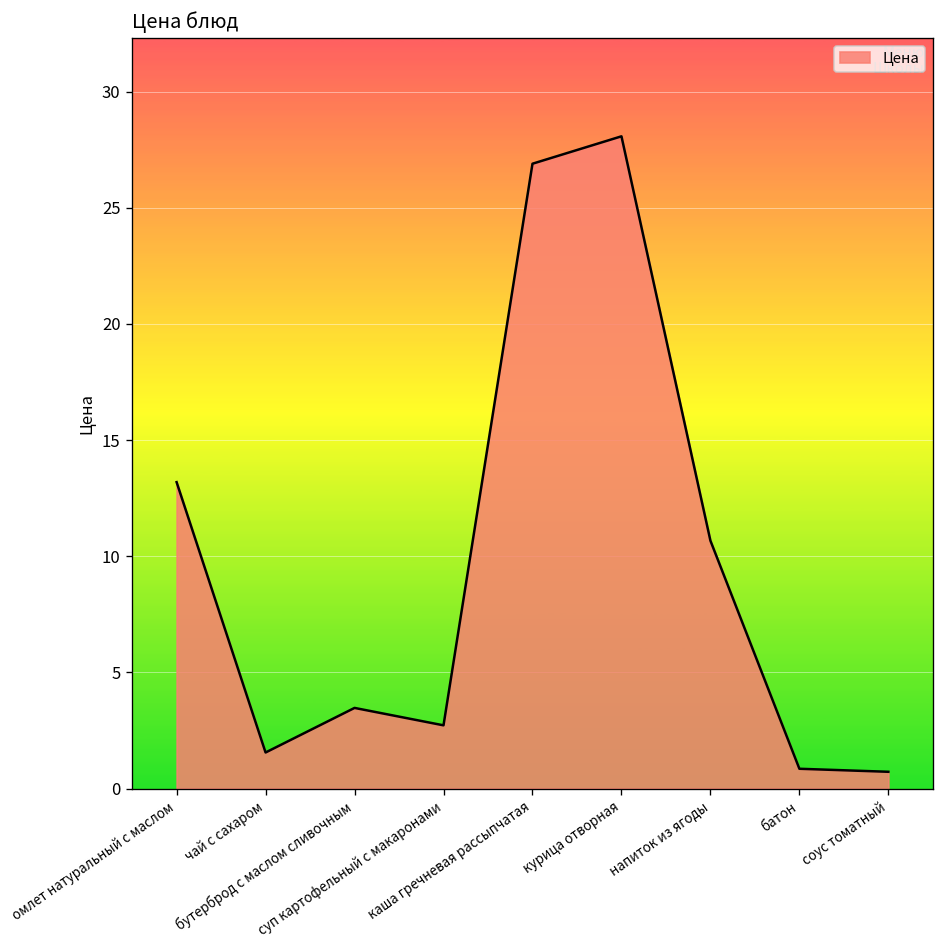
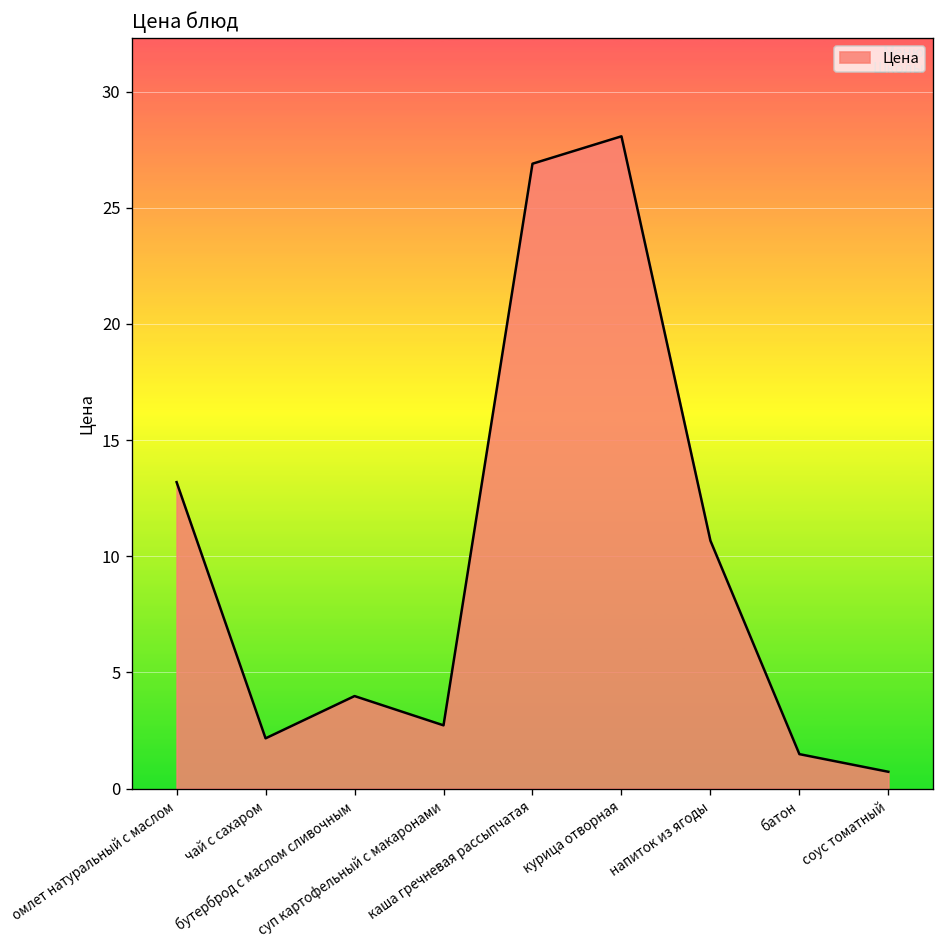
чай с сахаром: 1.6 -> 2.2
бутерброд с маслом сливочным: 3.5 -> 4.0
батон: 0.9 -> 1.5
